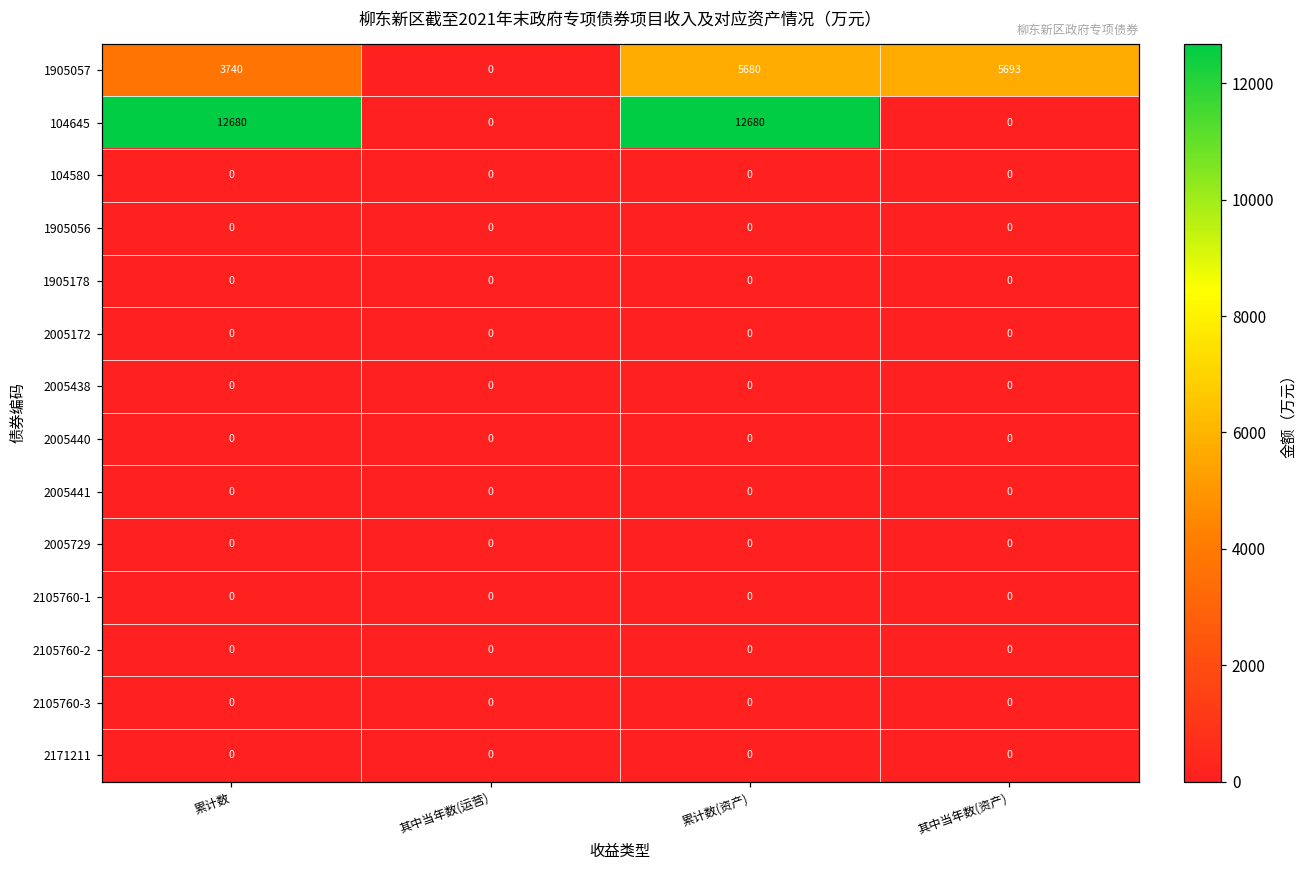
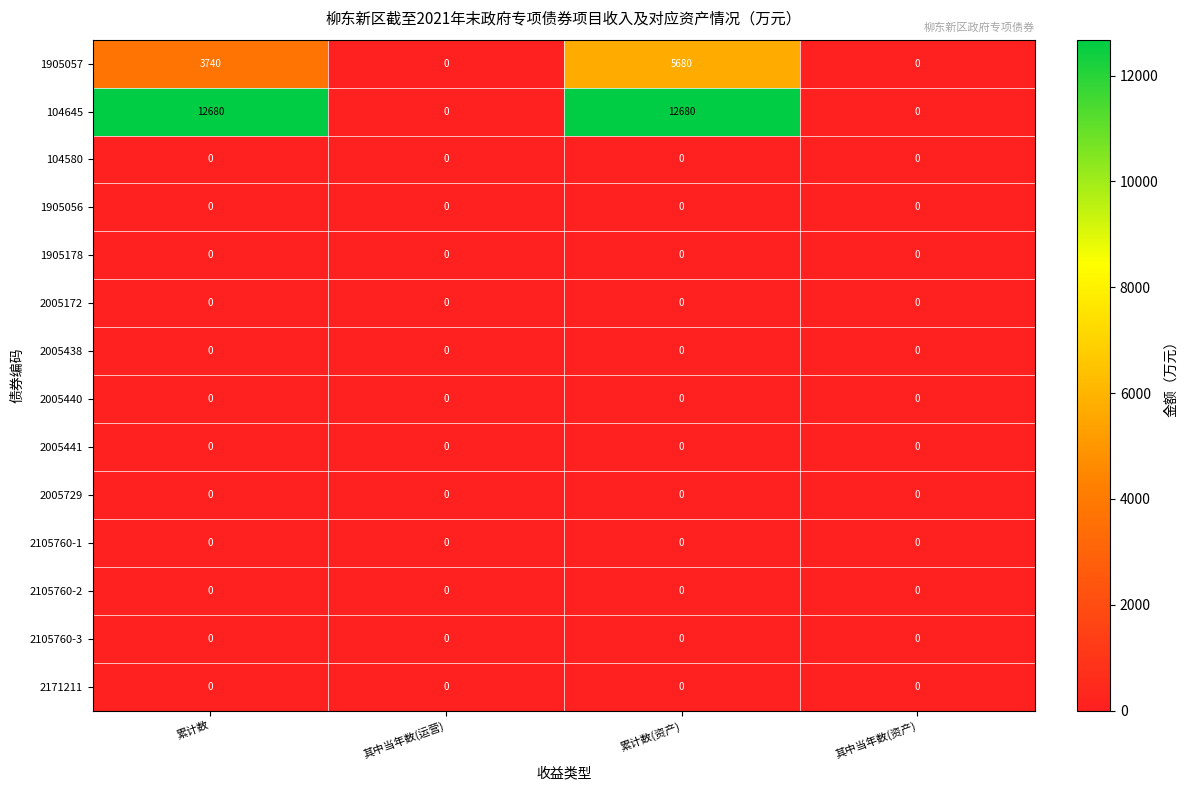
1905057, 其中当年数(资产): 5693 -> 0
